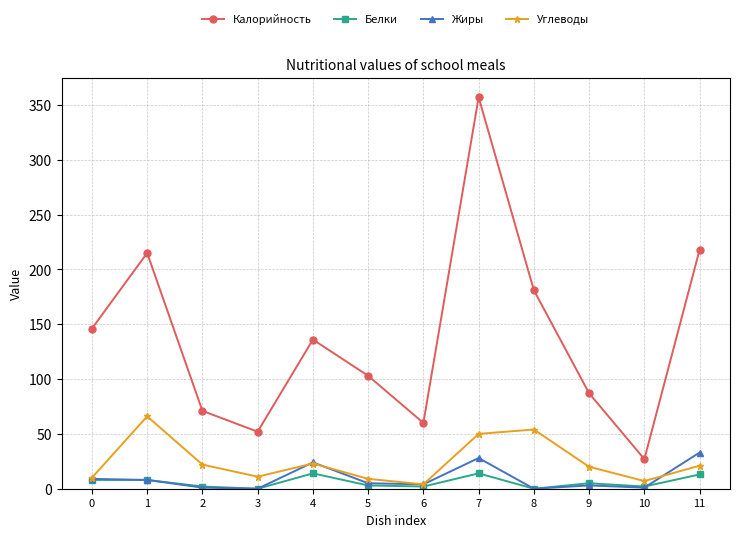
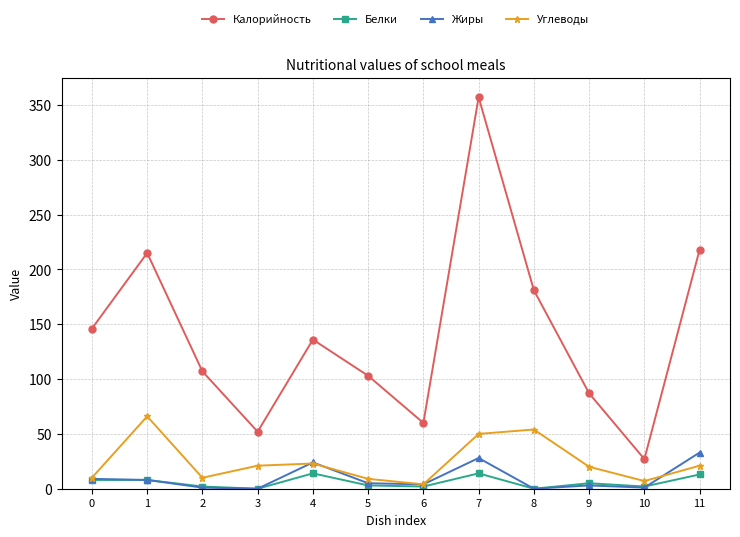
Калорийность, 2: 71 -> 107
Углеводы, 2: 22 -> 10
Углеводы, 3: 11 -> 21
